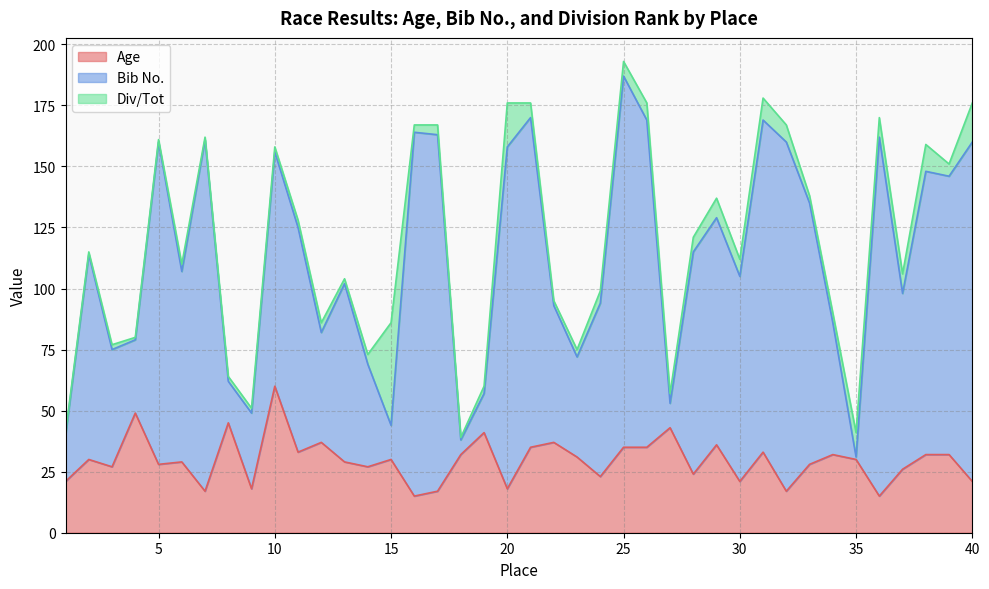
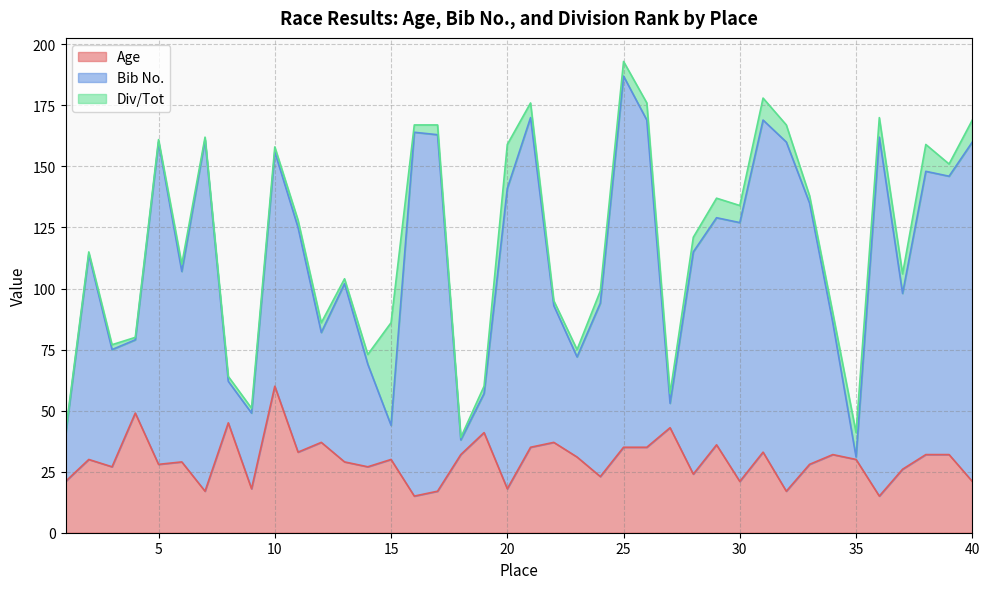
Bib No., 20: 140 -> 123
Bib No., 30: 84 -> 106
Div/Tot, 40: 16 -> 9
